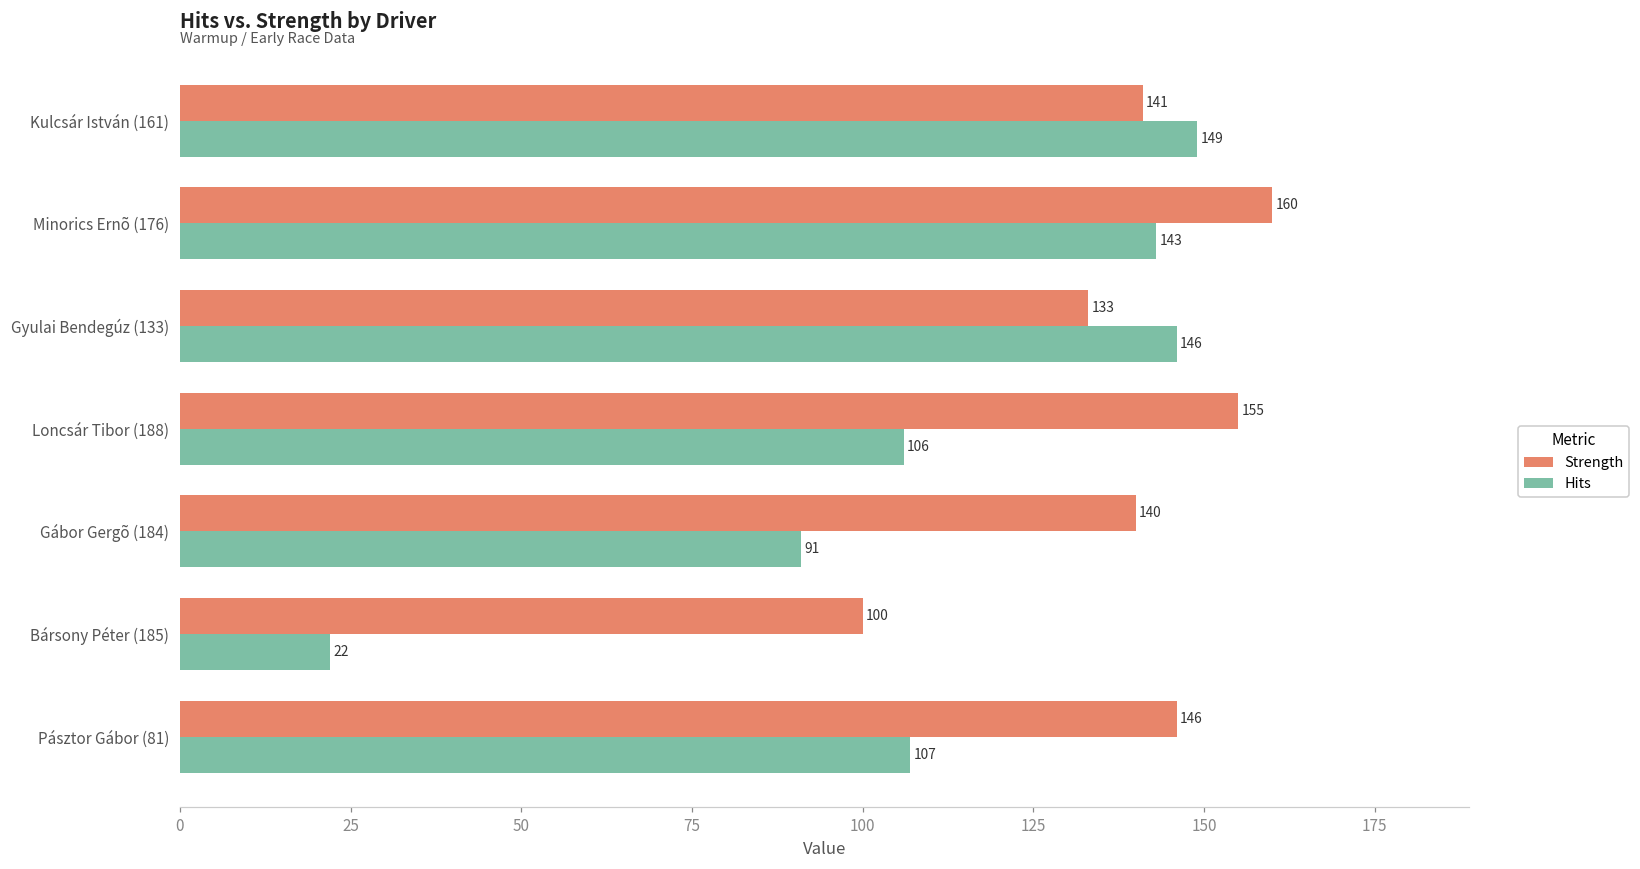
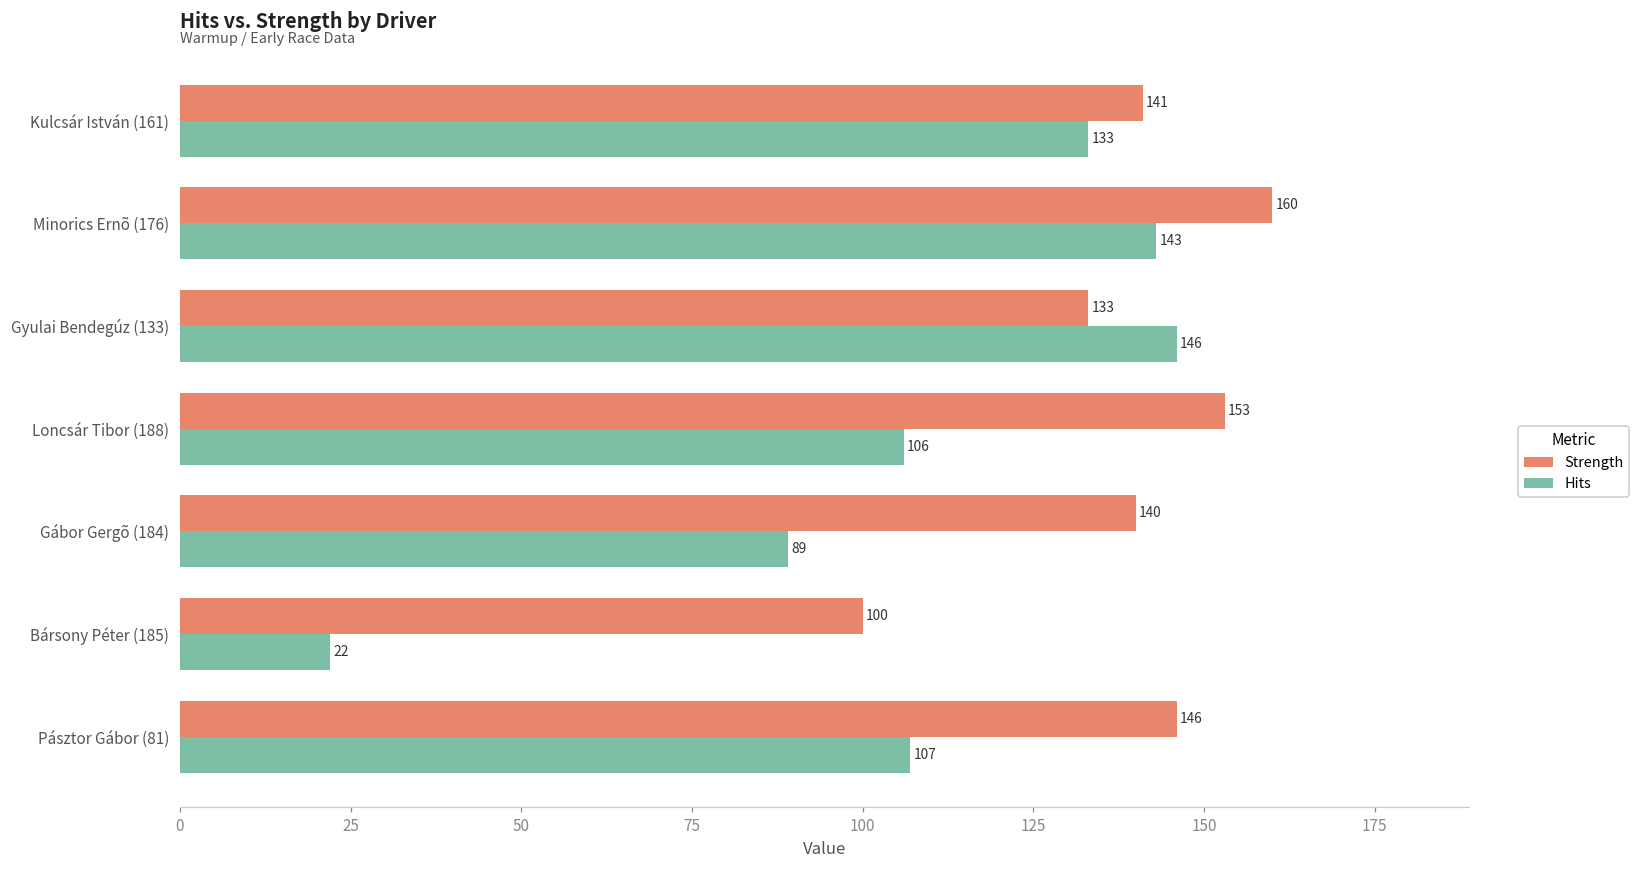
Hits, Kulcsár István (161): 149 -> 133
Strength, Loncsár Tibor (188): 155 -> 153
Hits, Gábor Gergõ (184): 91 -> 89
